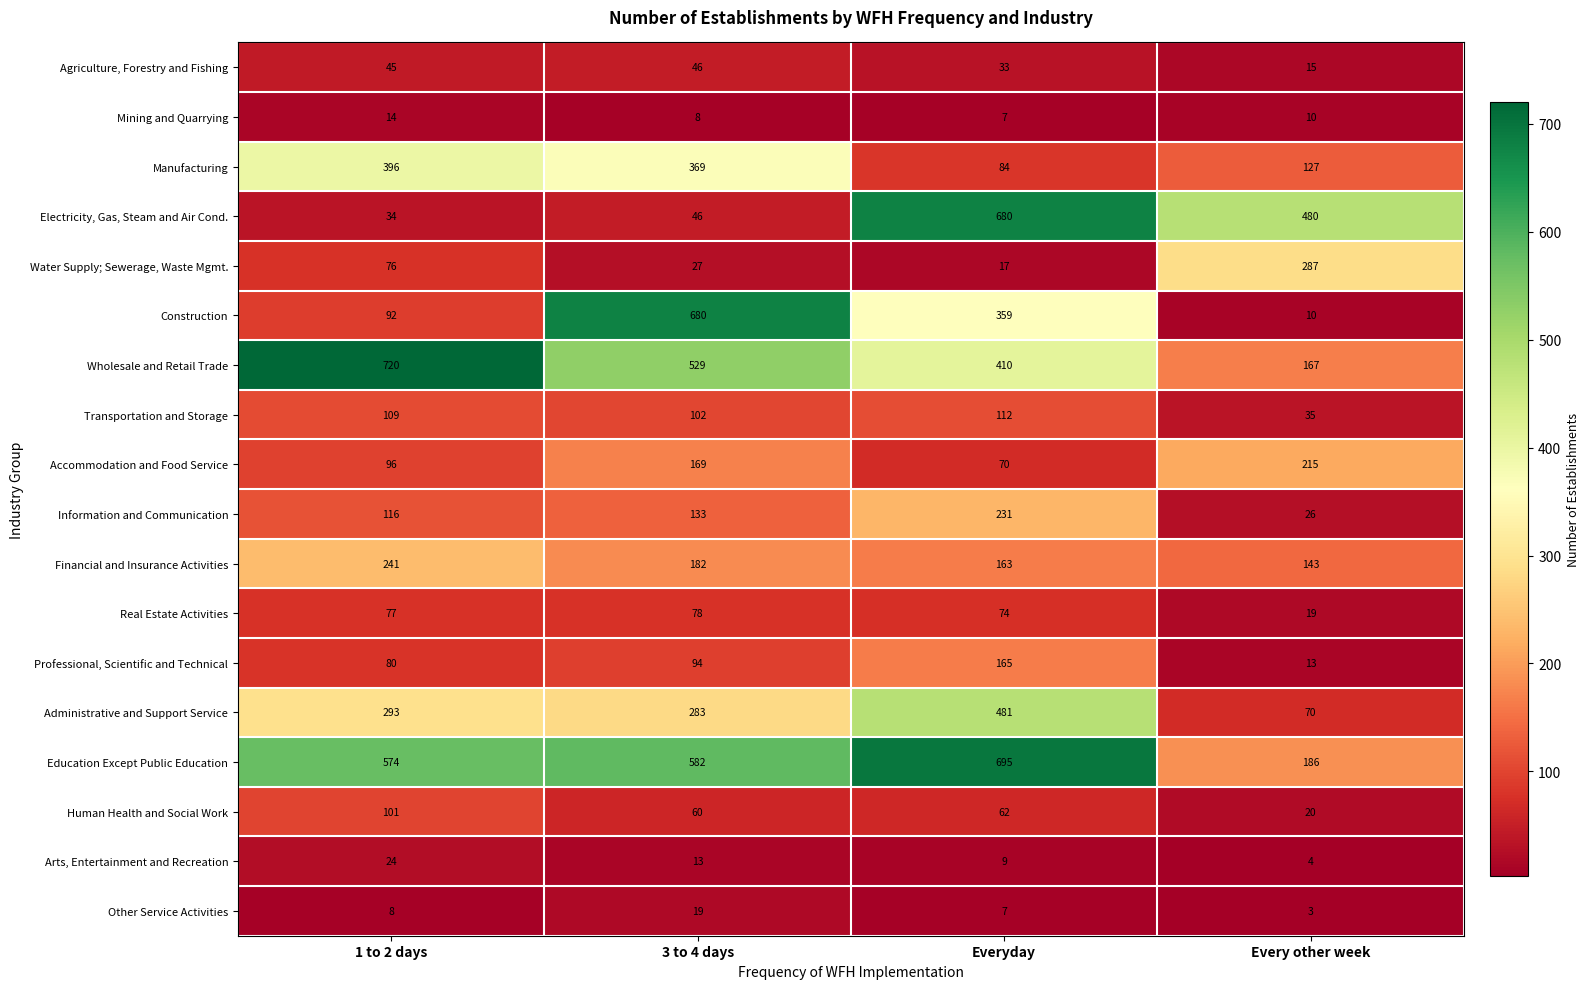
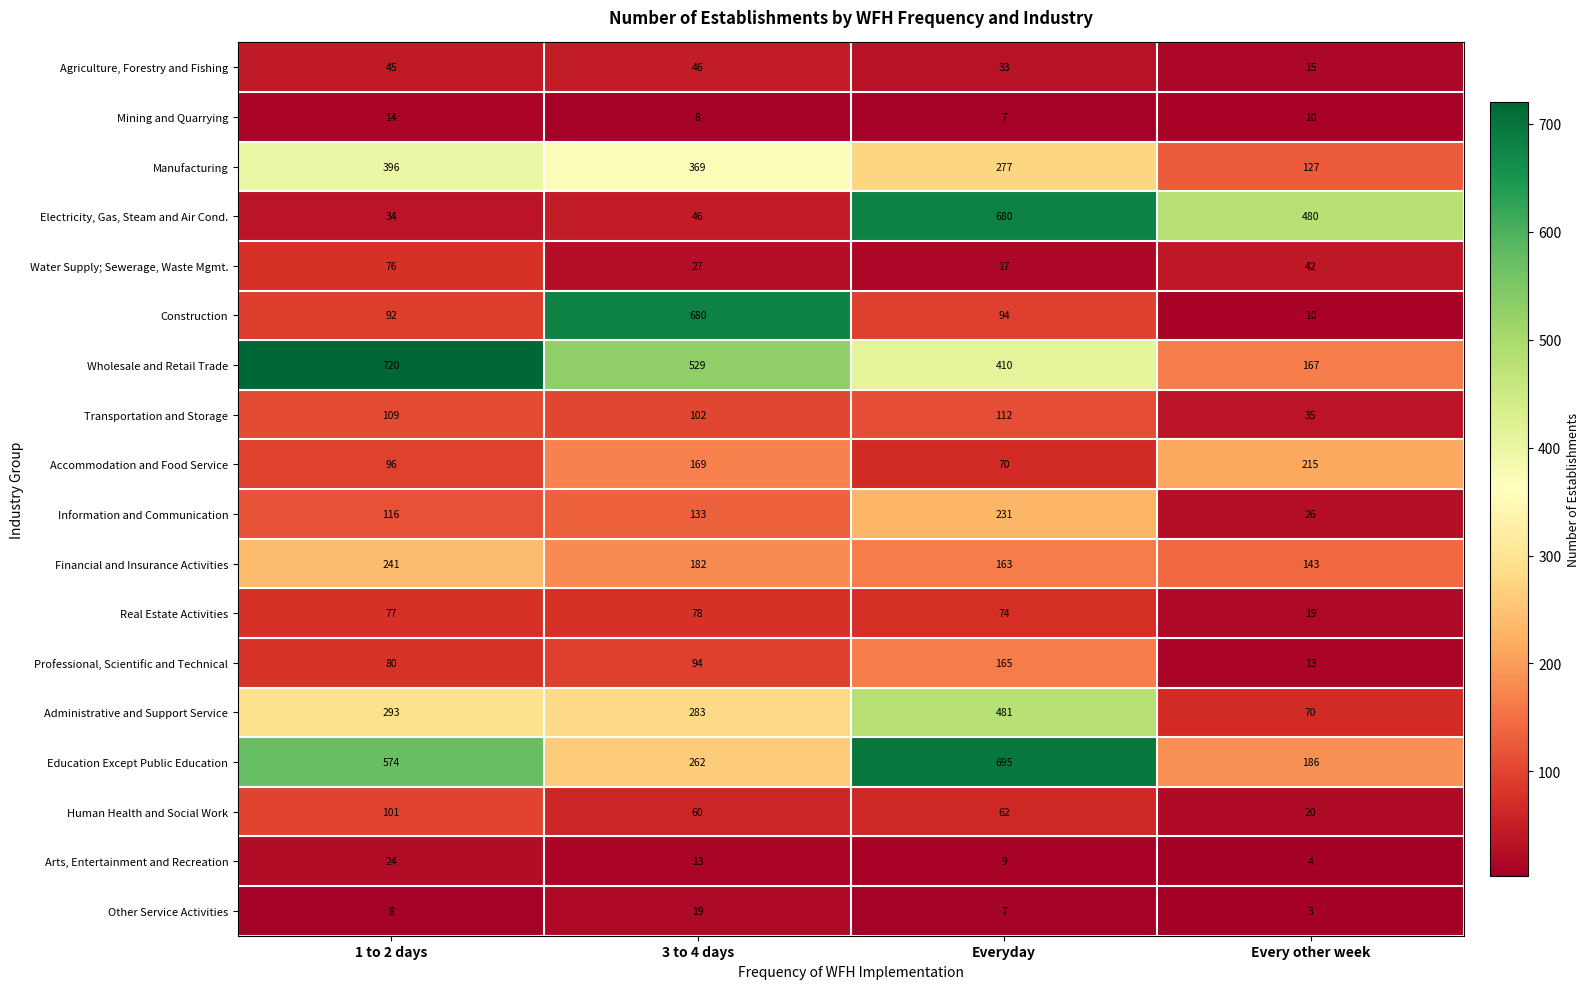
Manufacturing, Everyday: 84 -> 277
Water Supply; Sewerage, Waste Mgmt., Every other week: 287 -> 42
Construction, Everyday: 359 -> 94
Education Except Public Education, 3 to 4 days: 582 -> 262
